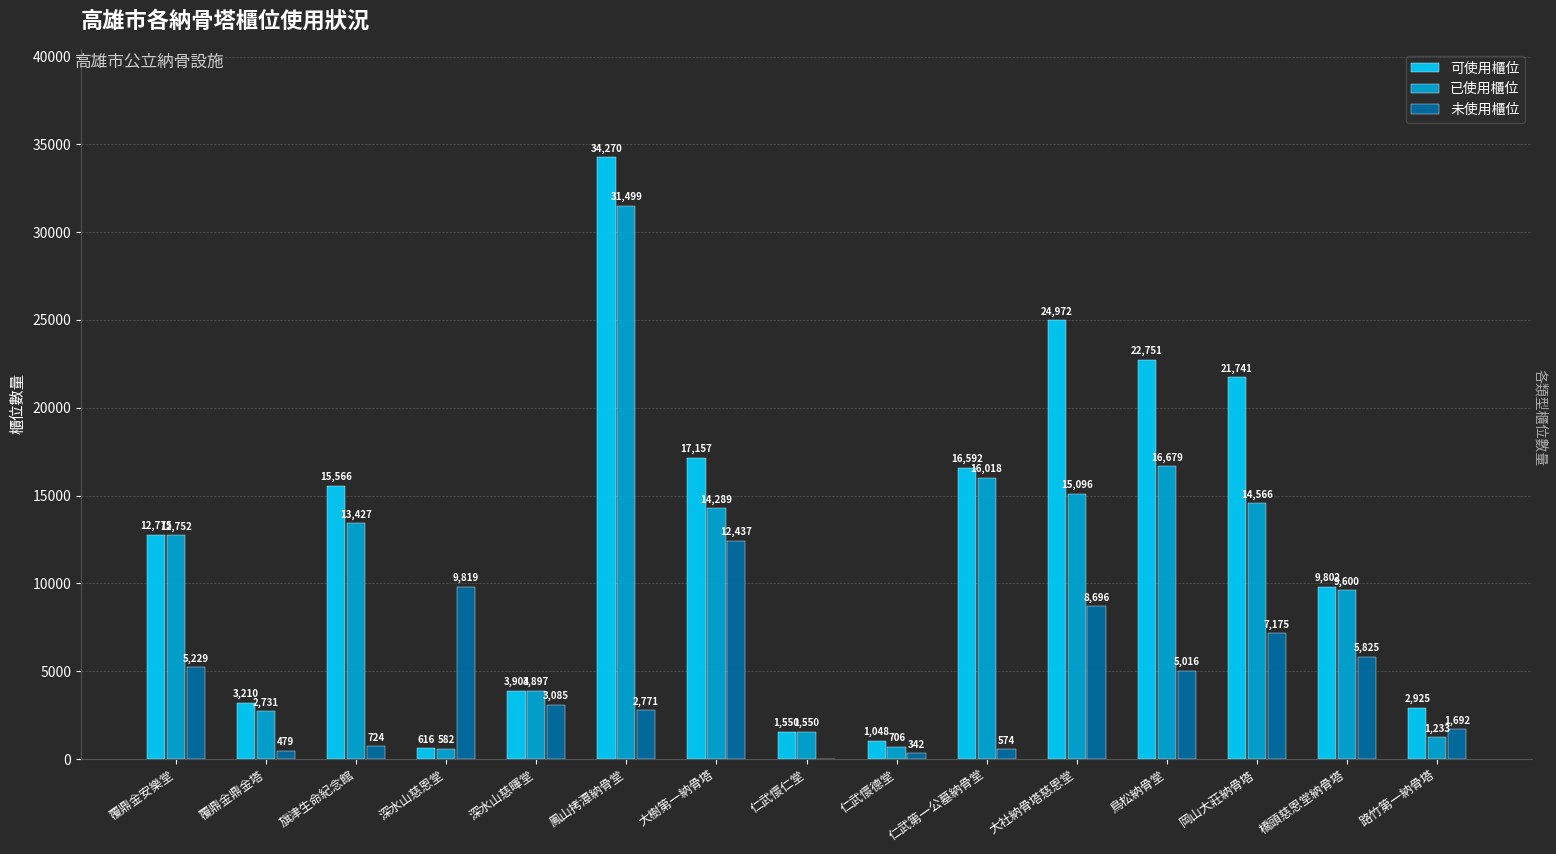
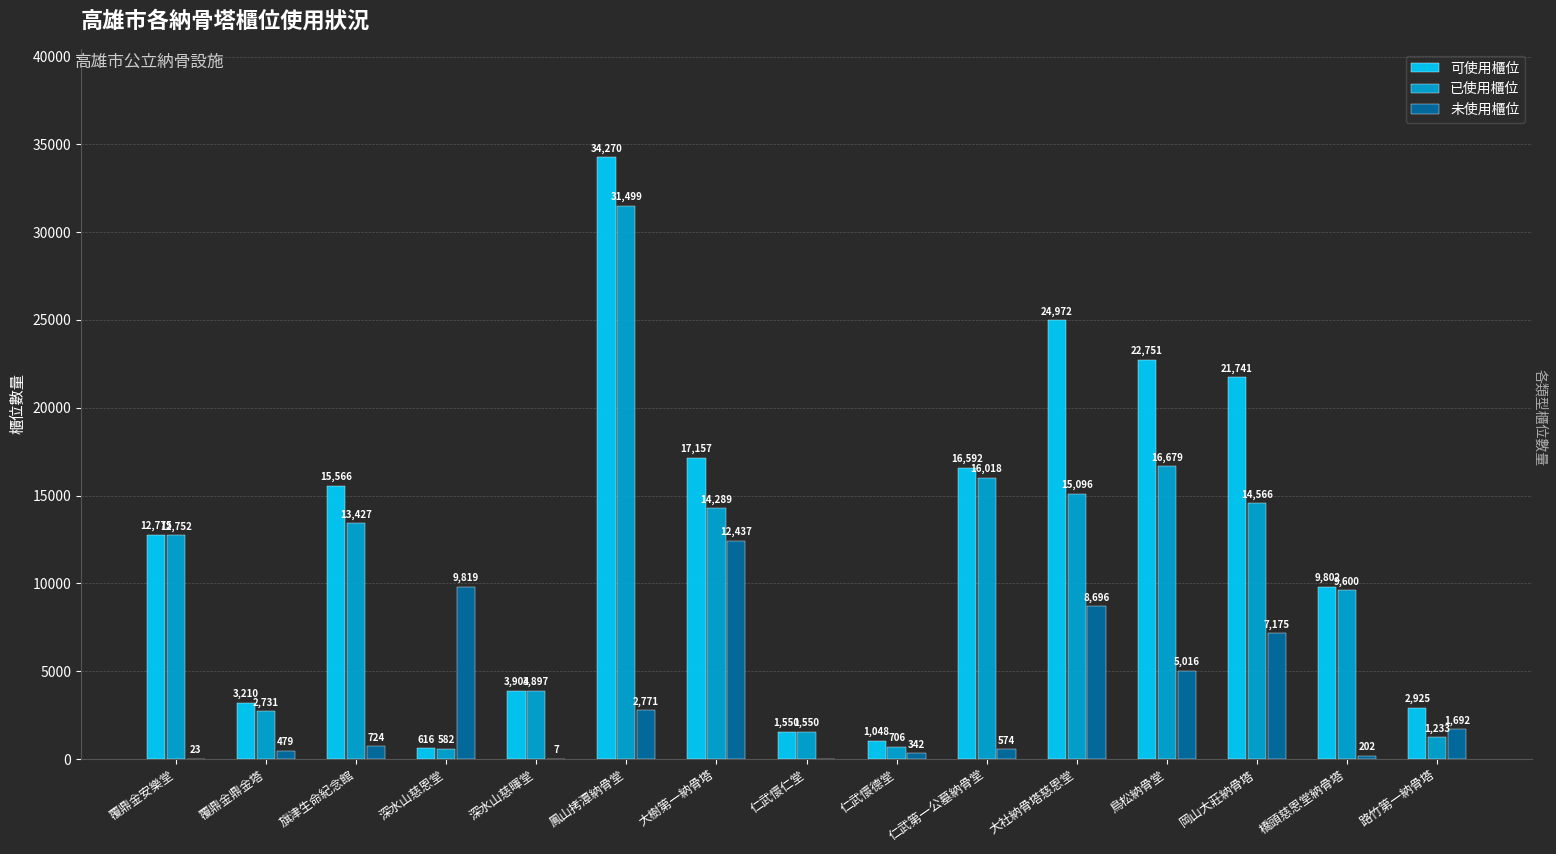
未使用櫃位, 覆鼎金安樂堂: 5,229 -> 23
未使用櫃位, 深水山慈暉堂: 3,085 -> 7
未使用櫃位, 橋頭慈恩堂納骨塔: 5,825 -> 202
